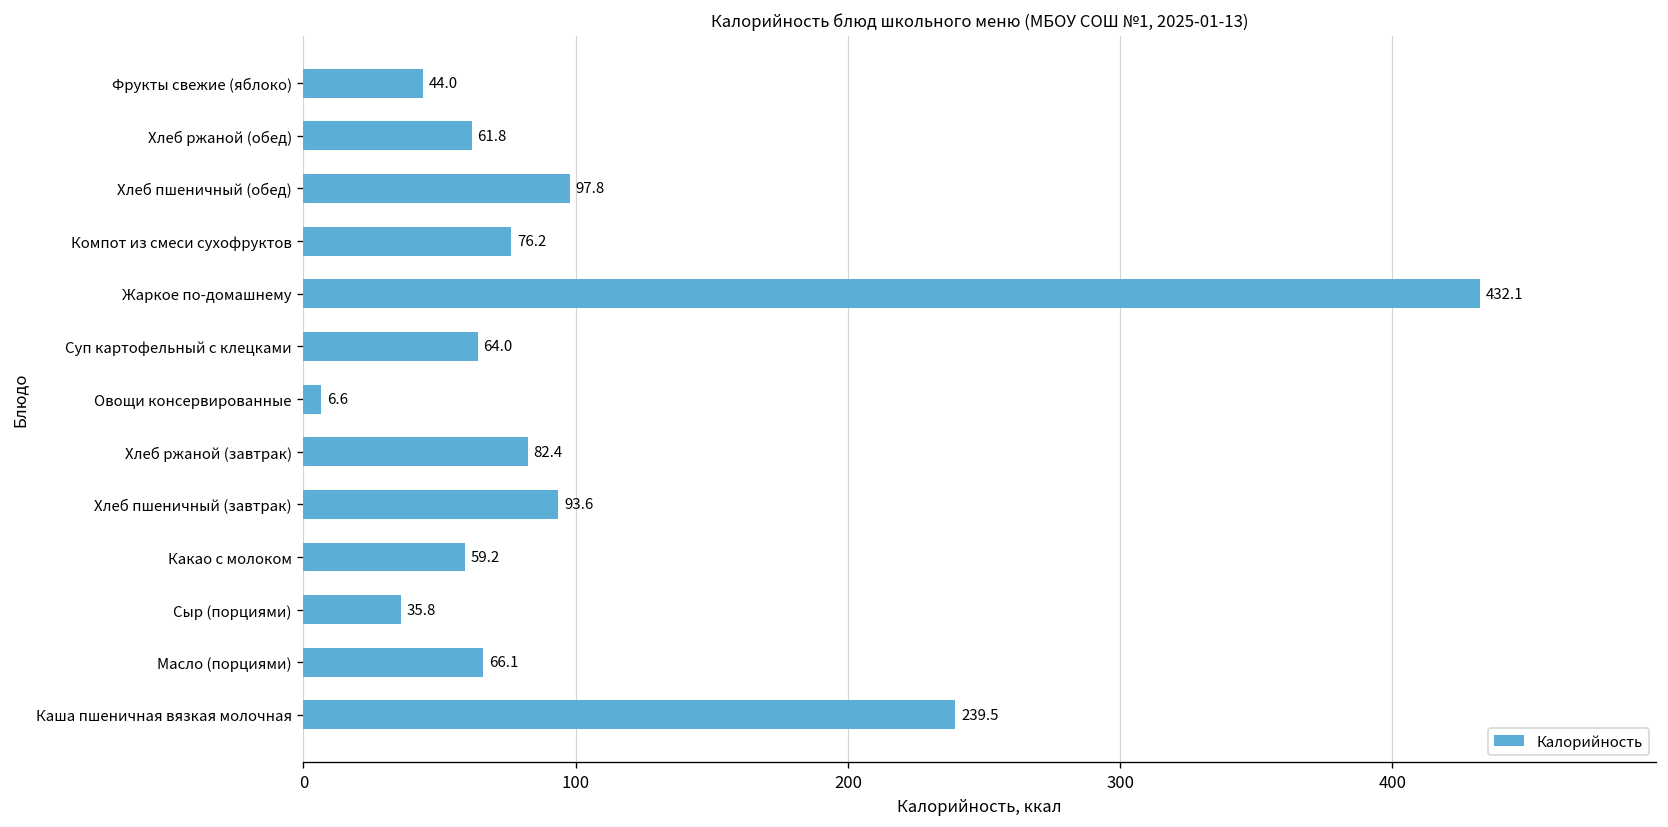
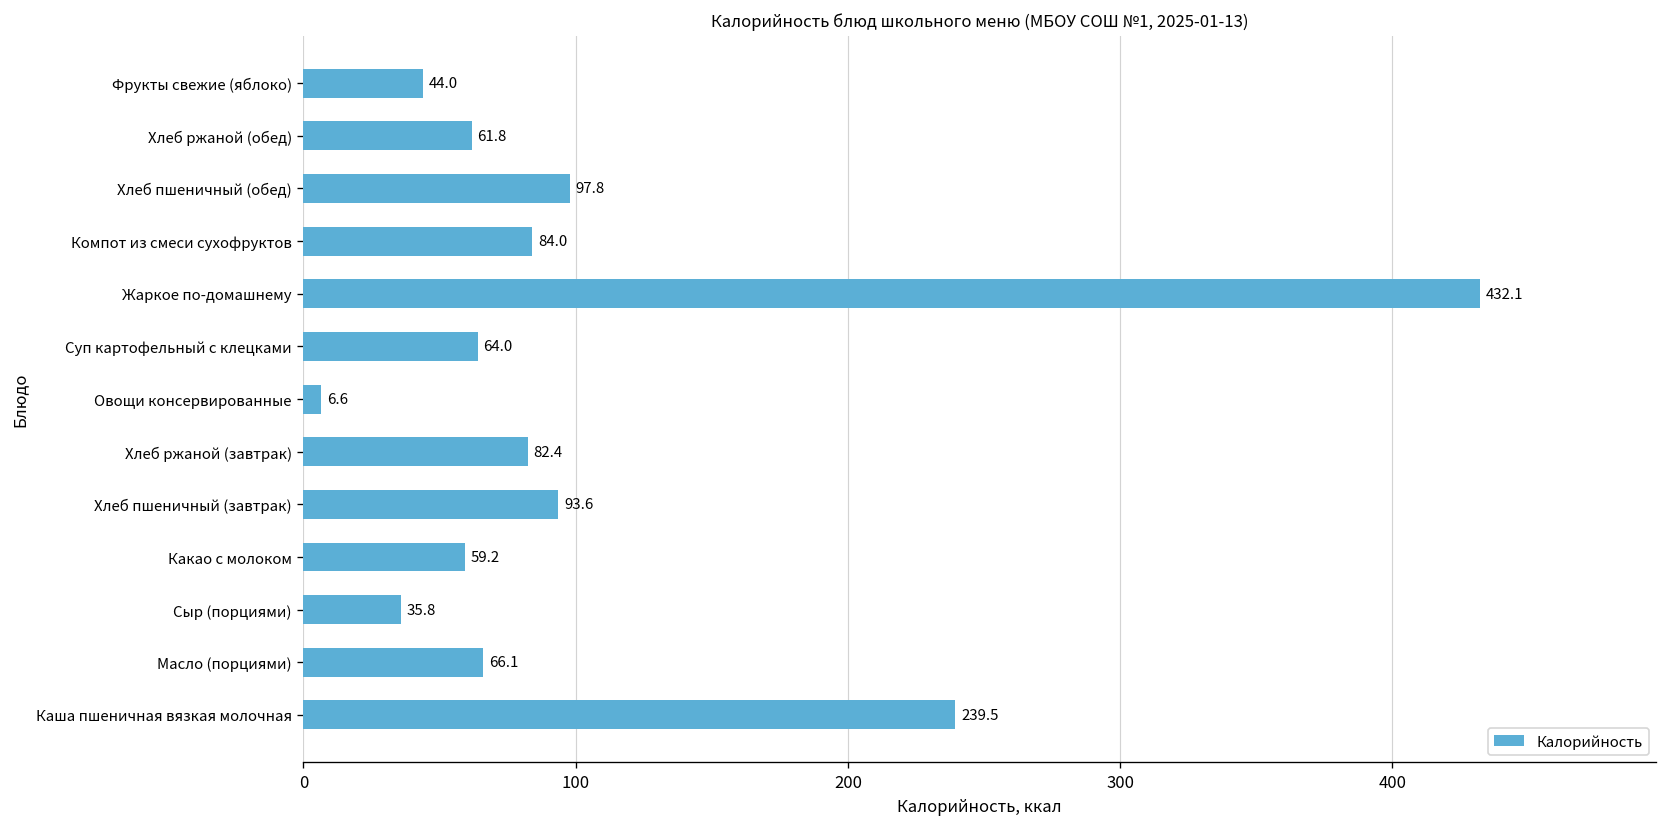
Компот из смеси сухофруктов: 76.2 -> 84.0
